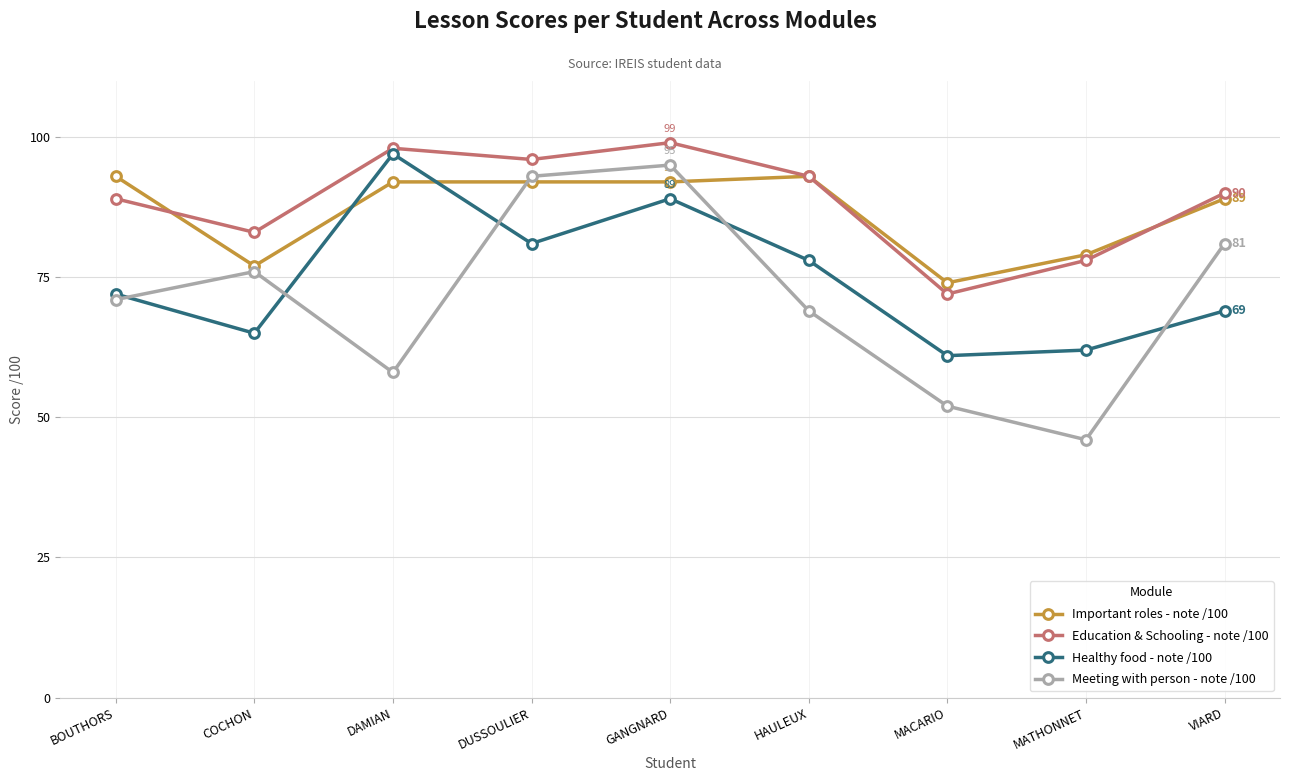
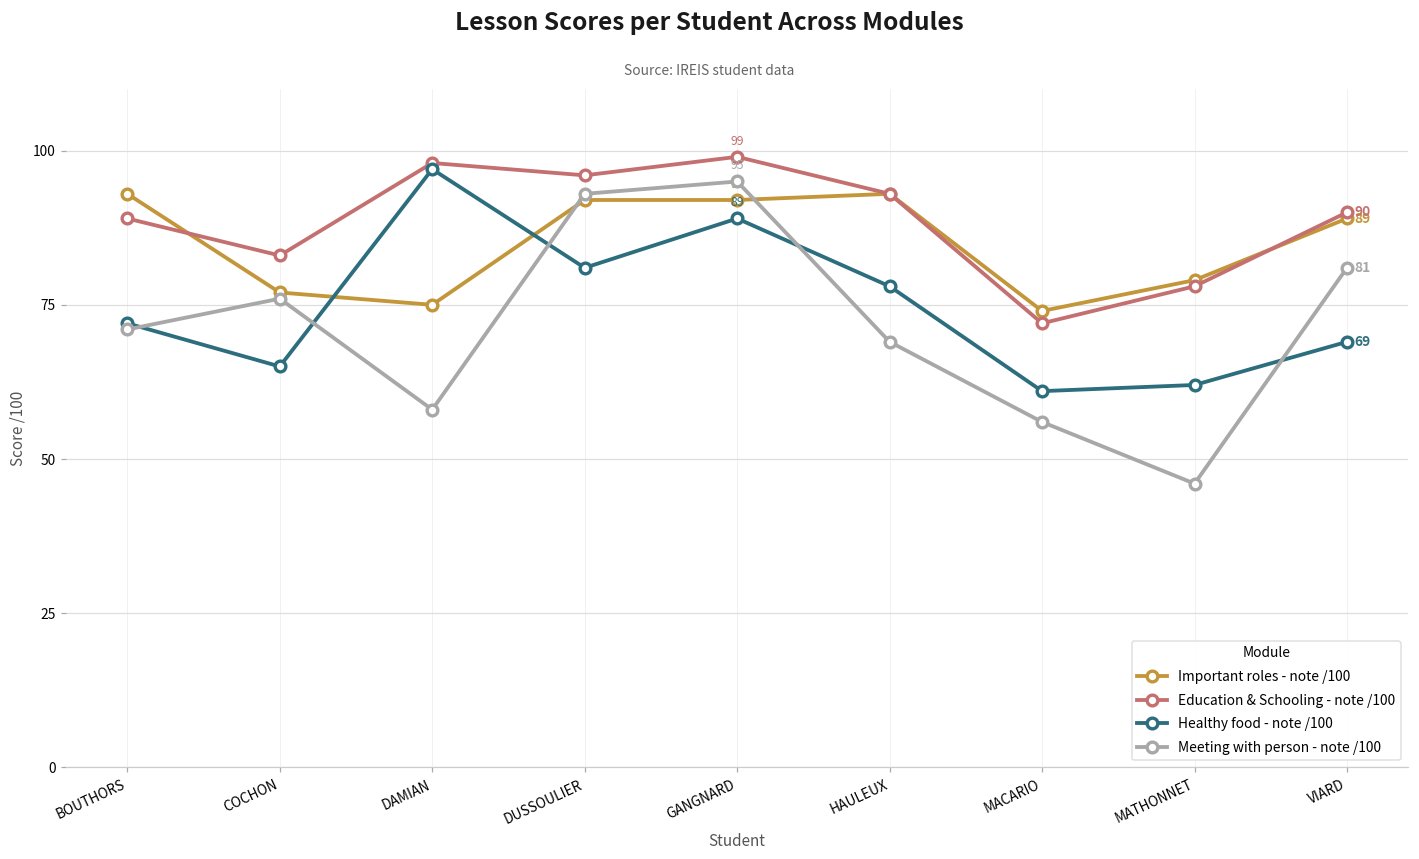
Important roles - note /100, DAMIAN: 92 -> 75
Meeting with person - note /100, MACARIO: 52 -> 56
